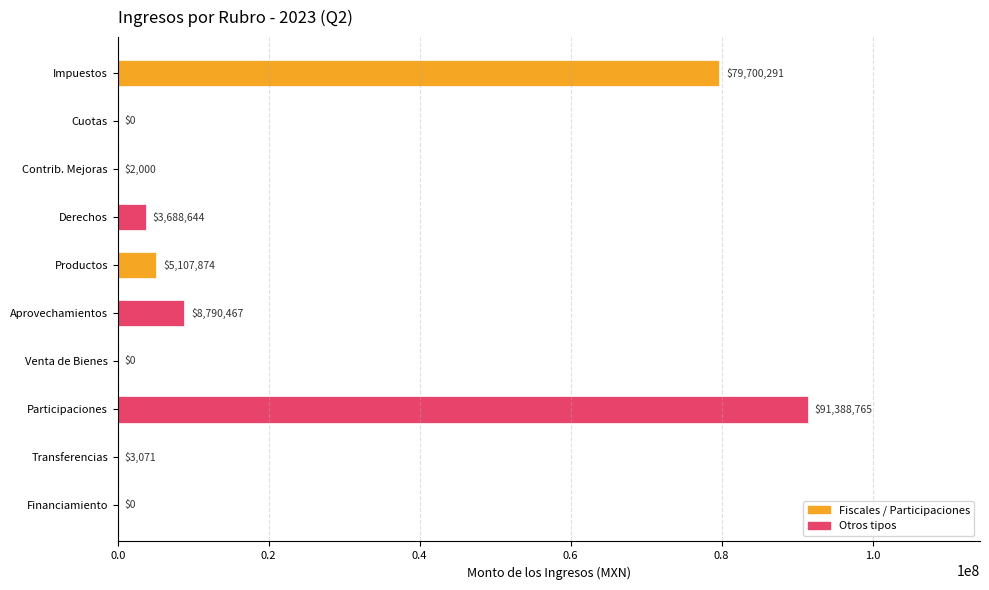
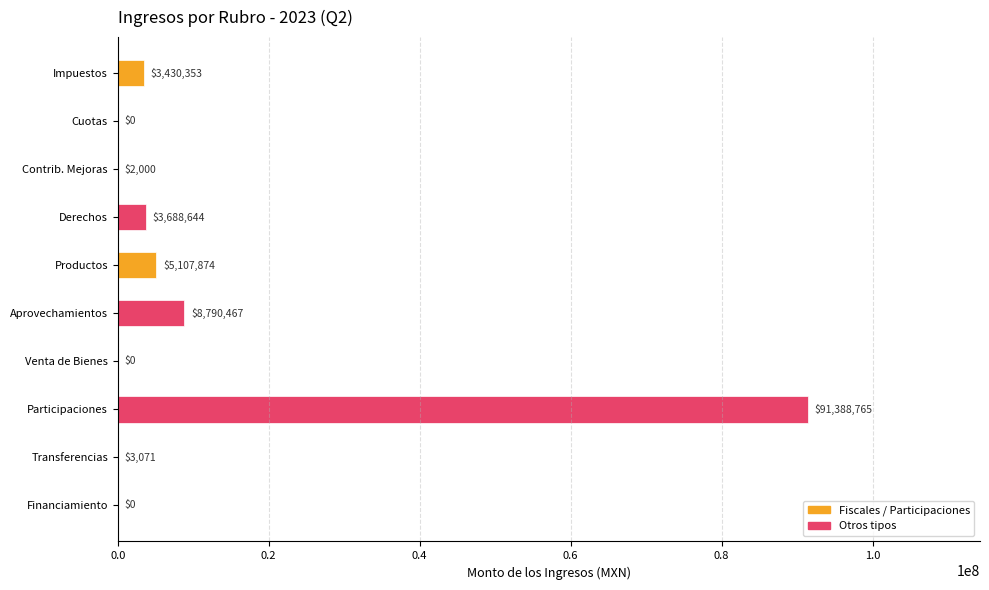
Impuestos: $79,700,291 -> $3,430,353
